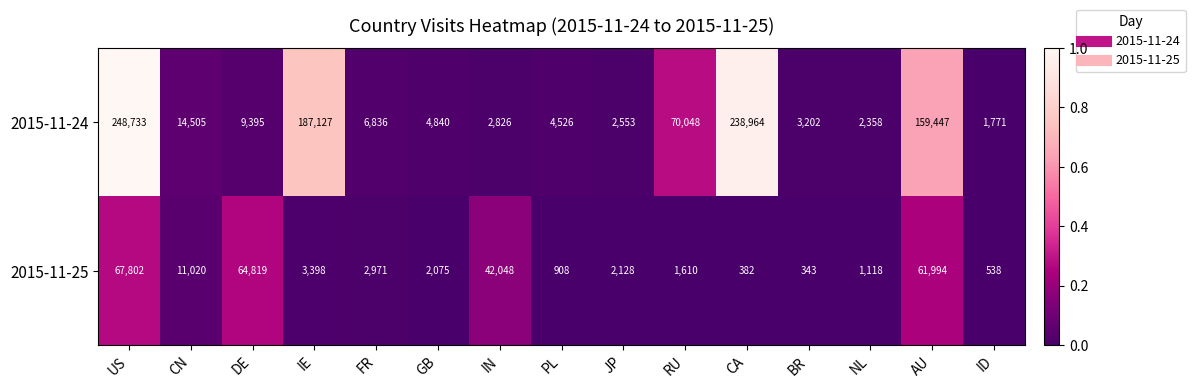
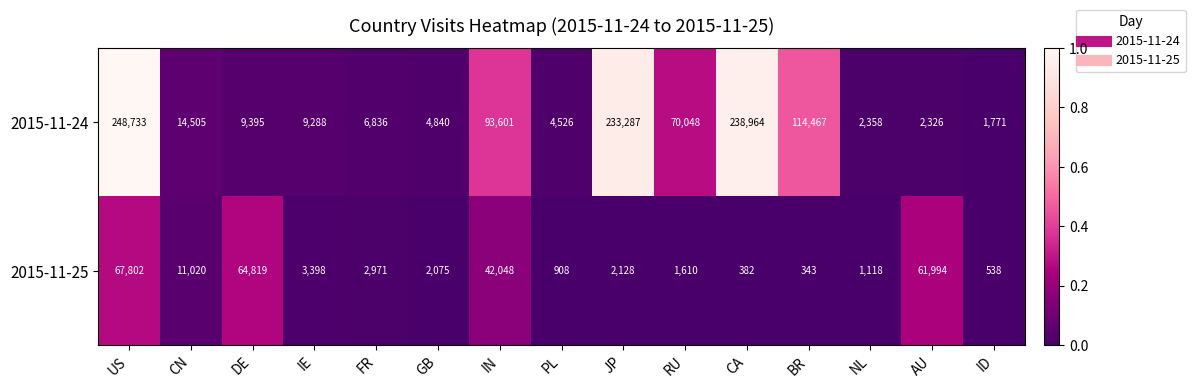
2015-11-24, IE: 187,127 -> 9,288
2015-11-24, IN: 2,826 -> 93,601
2015-11-24, JP: 2,553 -> 233,287
2015-11-24, BR: 3,202 -> 114,467
2015-11-24, AU: 159,447 -> 2,326
